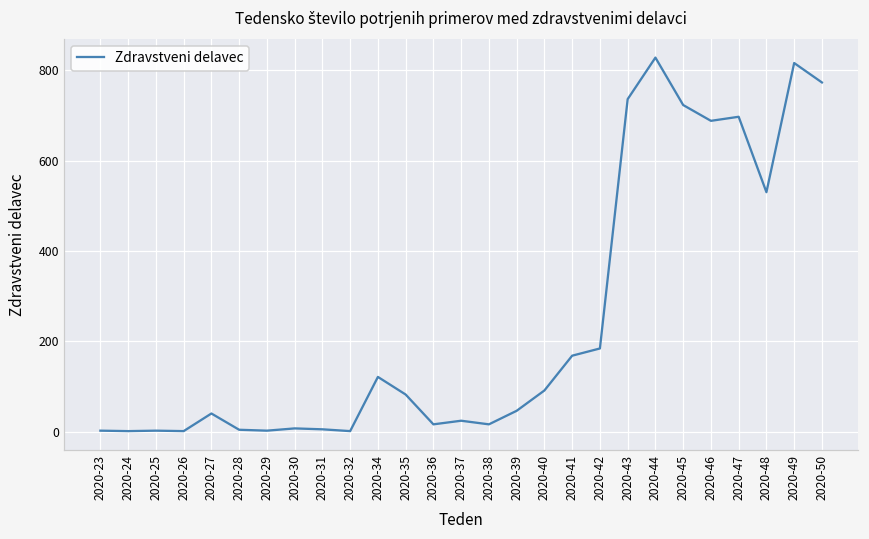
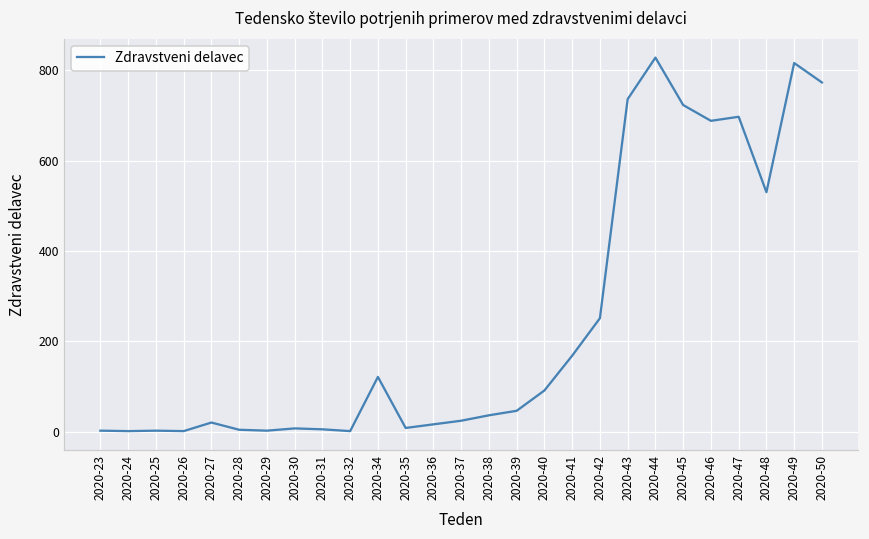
2020-27: 40 -> 20
2020-35: 80 -> 10
2020-38: 20 -> 40
2020-42: 180 -> 250
